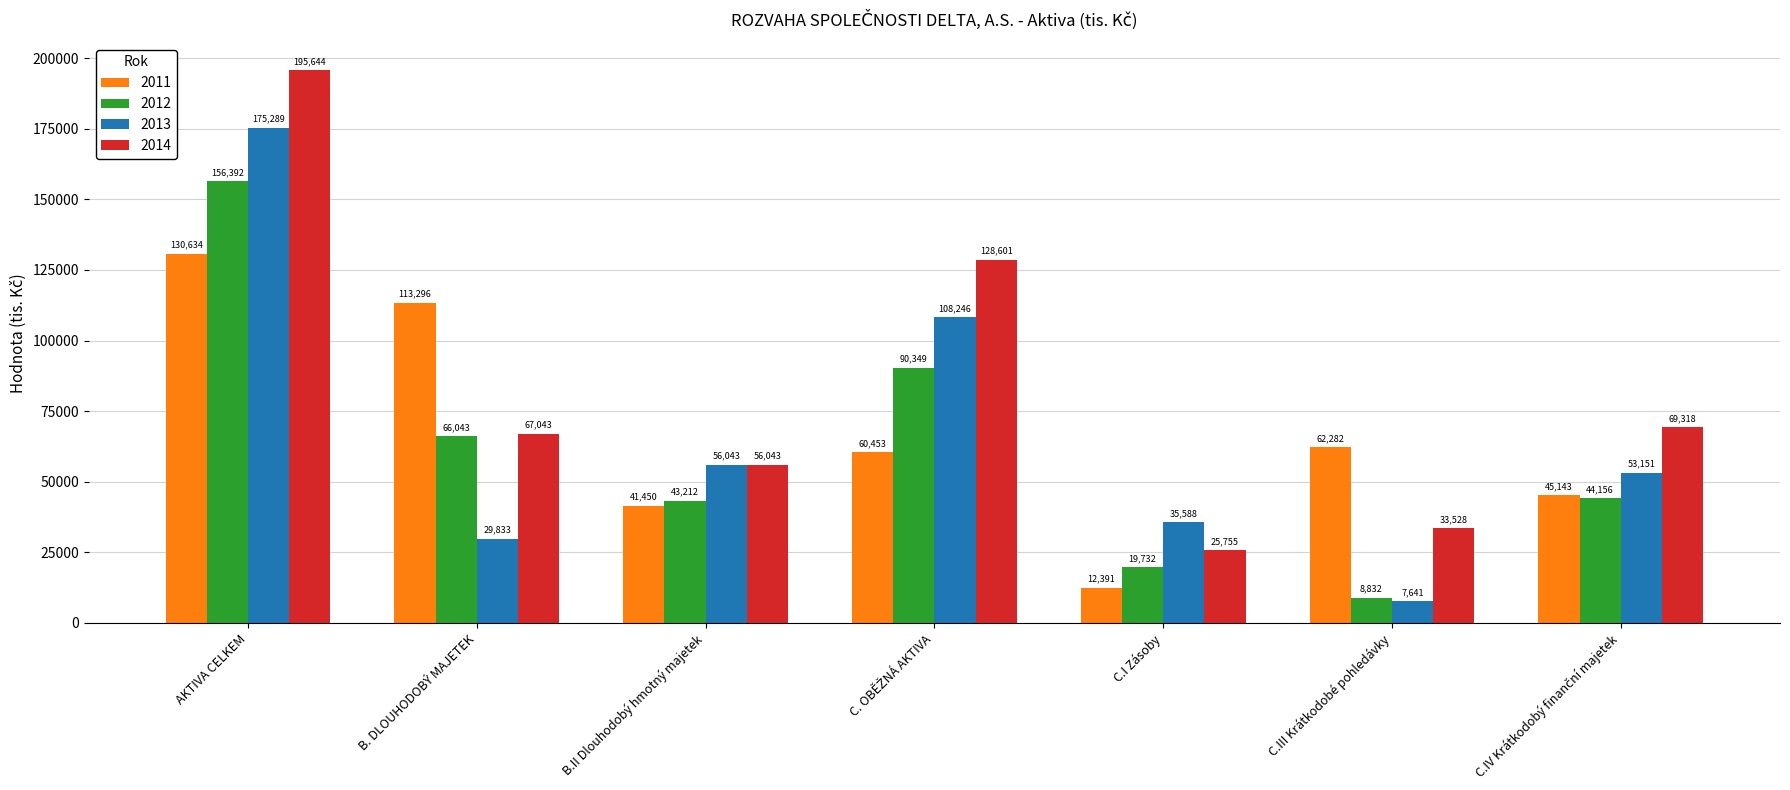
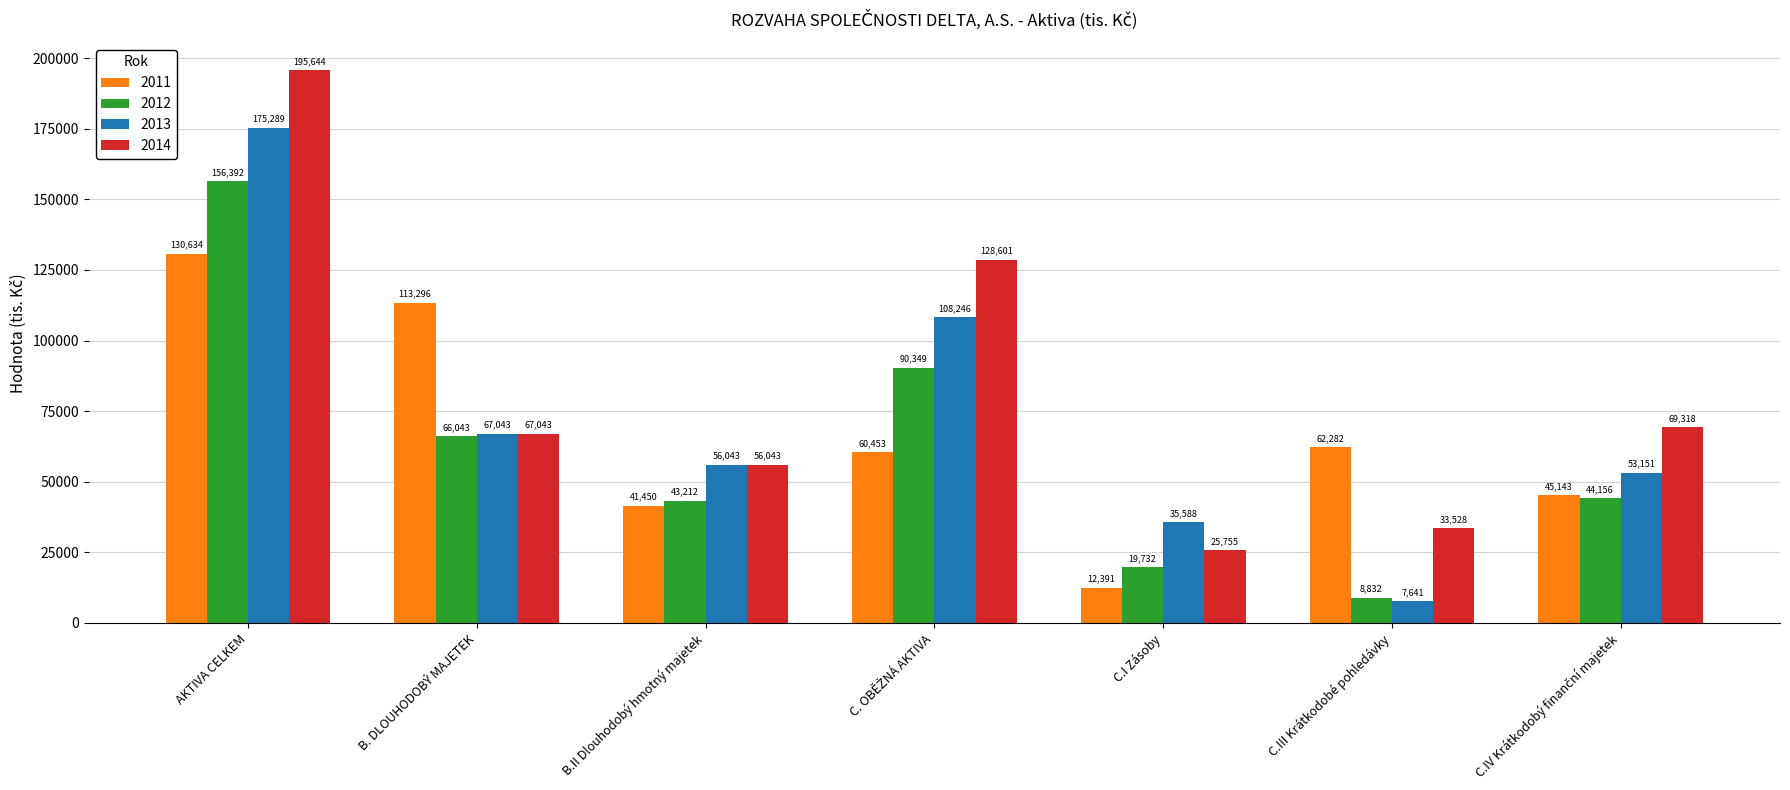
2013, B. DLOUHODOBÝ MAJETEK: 29,833 -> 67,043
